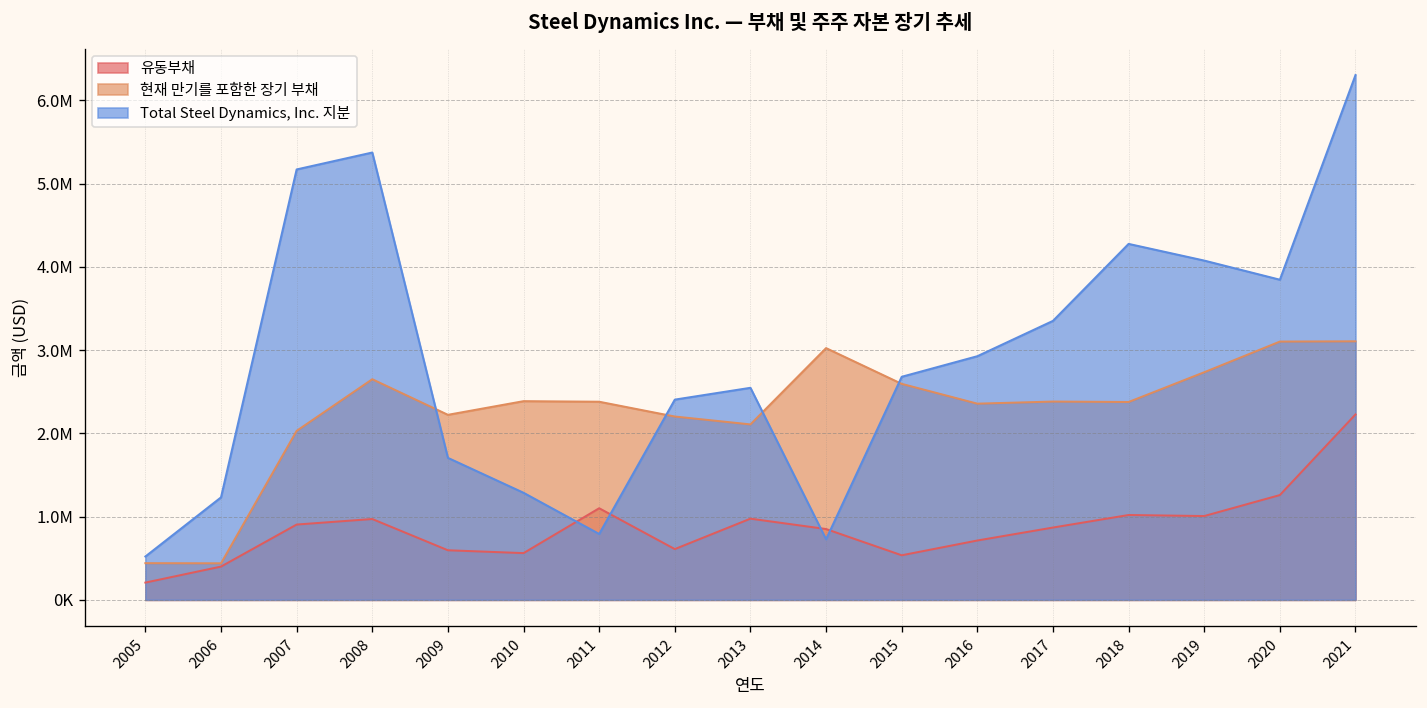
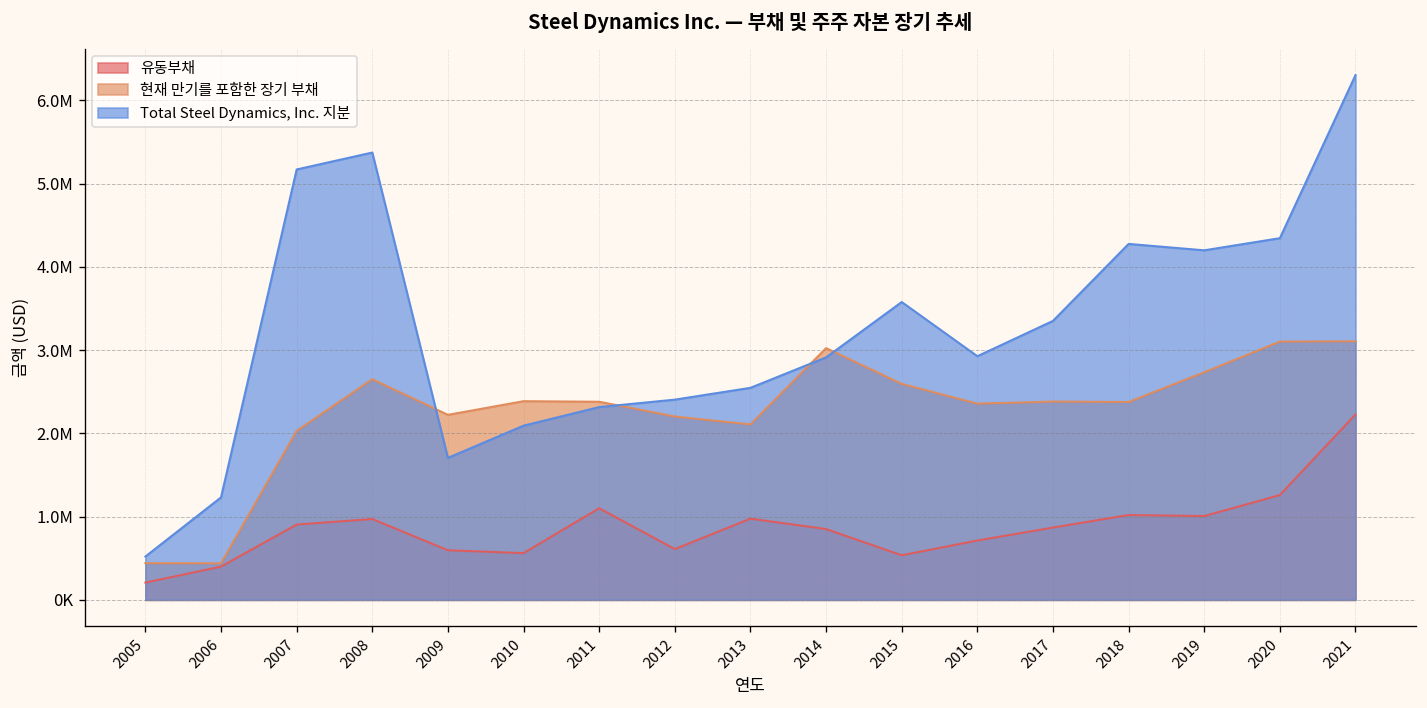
Total Steel Dynamics, Inc. 지분, 2010: 1300000 -> 2100000
Total Steel Dynamics, Inc. 지분, 2011: 800000 -> 2300000
Total Steel Dynamics, Inc. 지분, 2014: 700000 -> 2900000
Total Steel Dynamics, Inc. 지분, 2015: 2700000 -> 3600000
Total Steel Dynamics, Inc. 지분, 2019: 4100000 -> 4200000
Total Steel Dynamics, Inc. 지분, 2020: 3800000 -> 4300000
